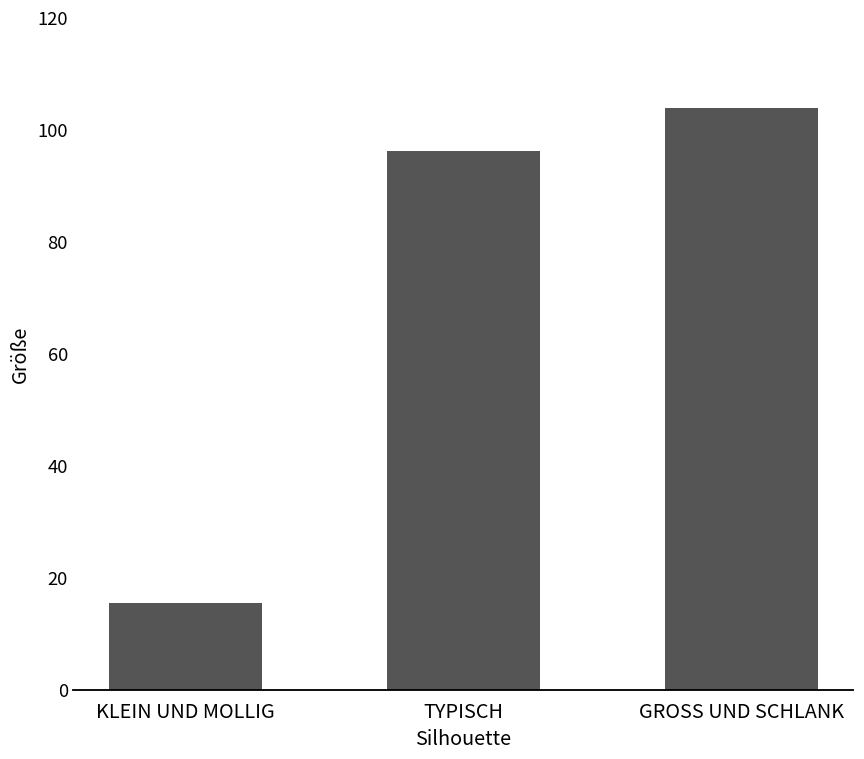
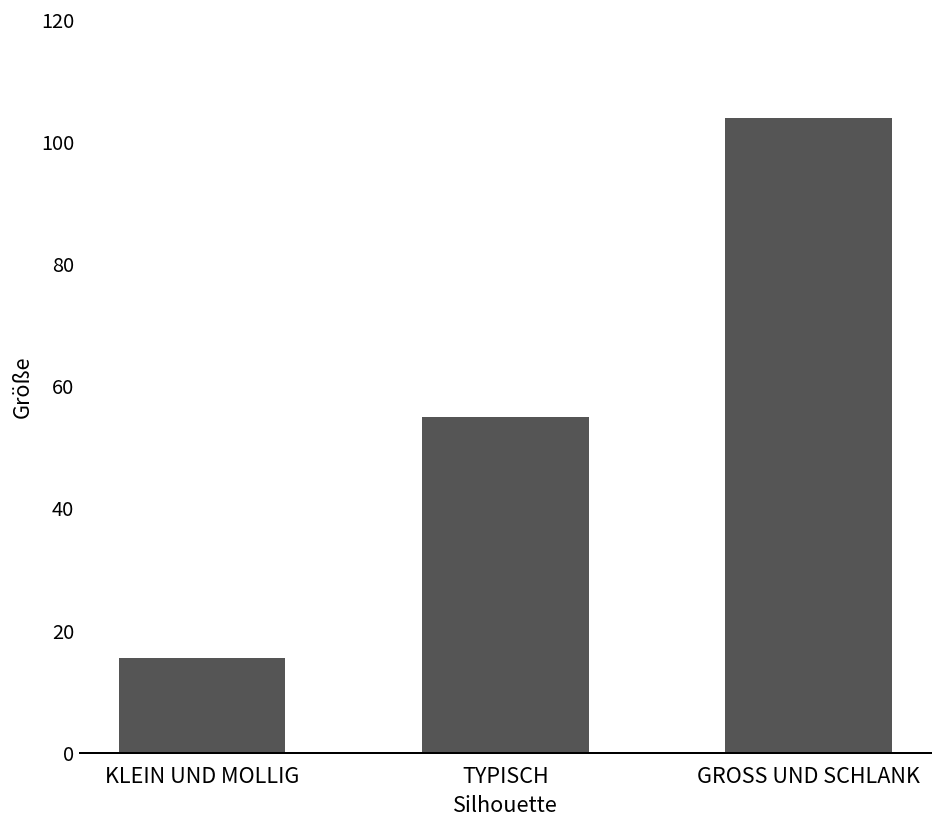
TYPISCH: 96 -> 55
